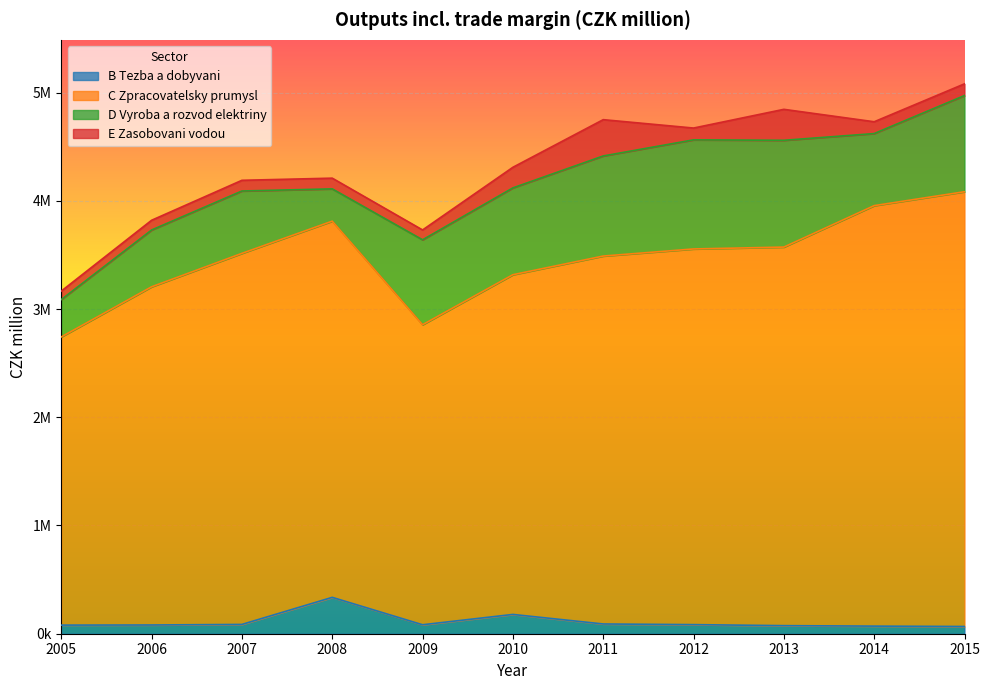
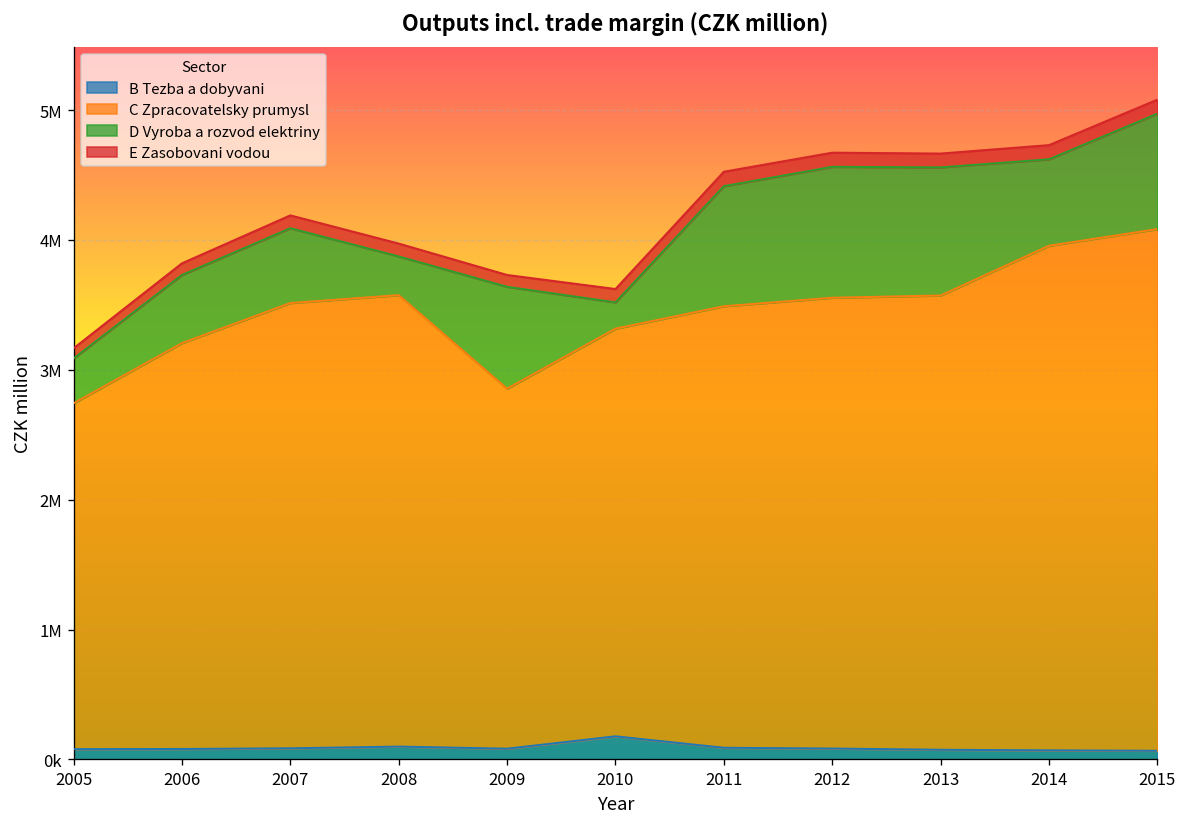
B Tezba a dobyvani, 2008: 340000 -> 100000
D Vyroba a rozvod elektriny, 2010: 800000 -> 200000
E Zasobovani vodou, 2010: 190000 -> 100000
E Zasobovani vodou, 2011: 340000 -> 110000
E Zasobovani vodou, 2013: 290000 -> 110000
